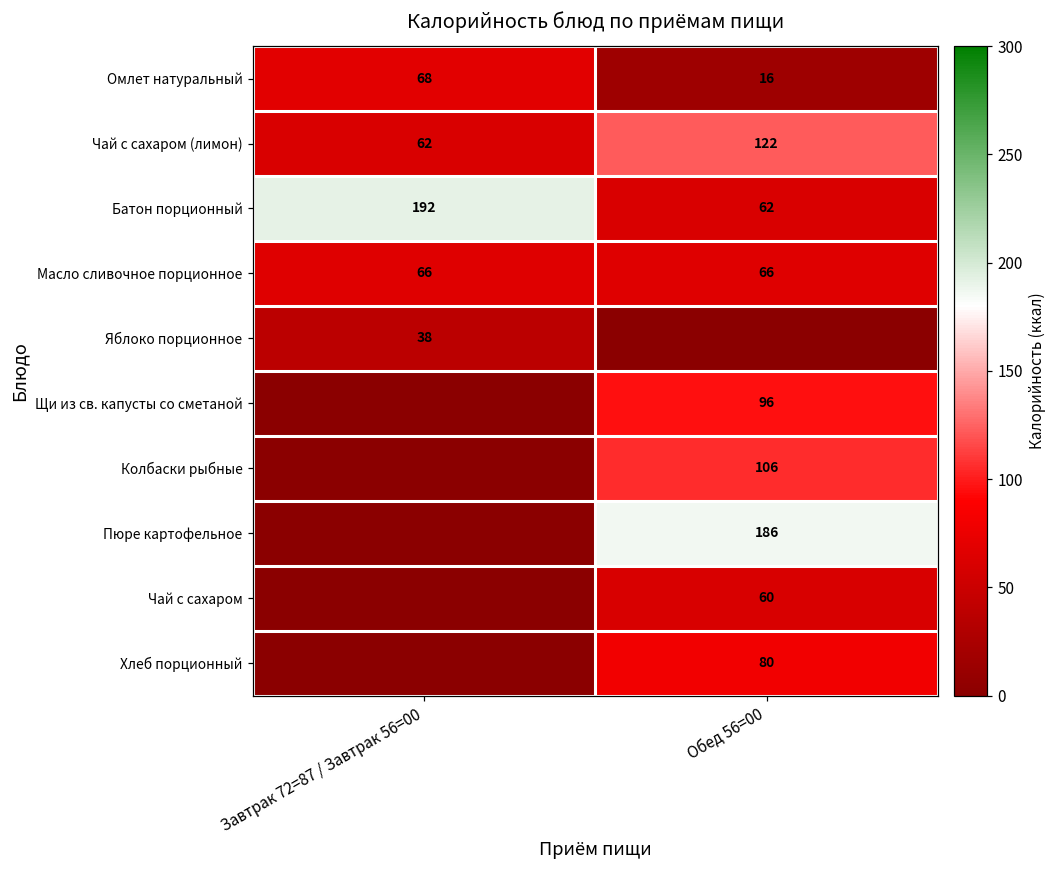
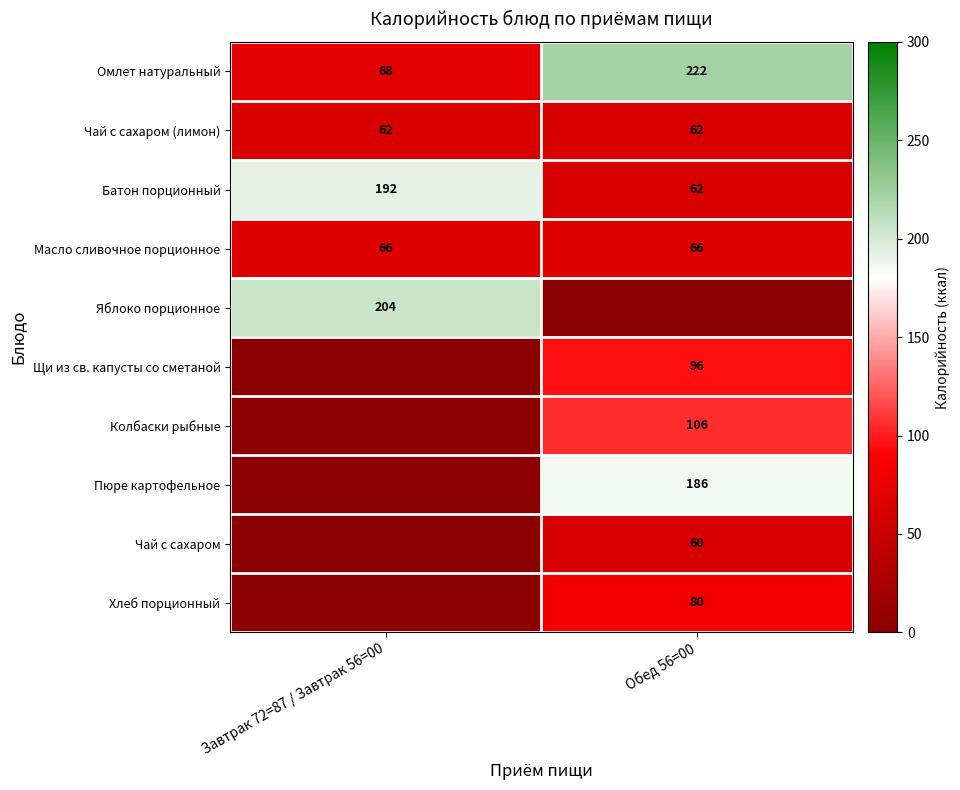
Омлет натуральный, Обед 56=00: 16 -> 222
Чай с сахаром (лимон), Обед 56=00: 122 -> 62
Яблоко порционное, Завтрак 72=87 / Завтрак 56=00: 38 -> 204
